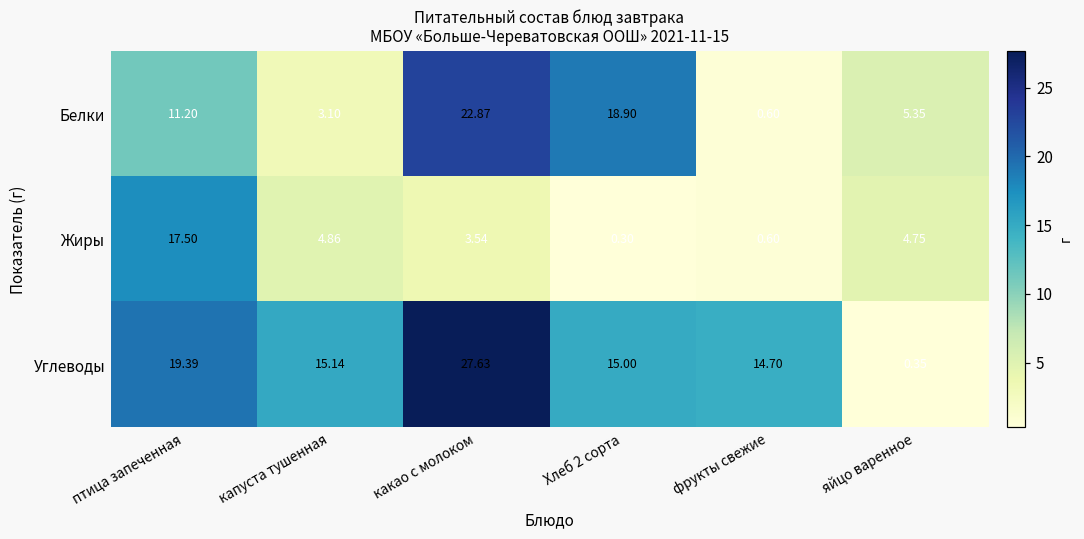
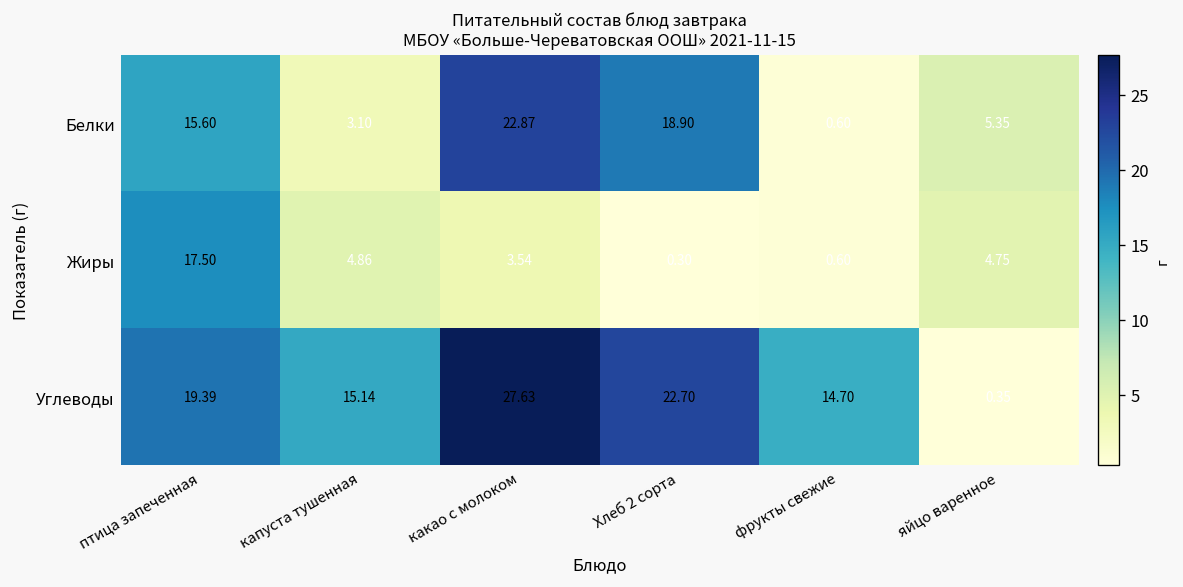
Белки, птица запеченная: 11.20 -> 15.60
Углеводы, Хлеб 2 сорта: 15.00 -> 22.70
